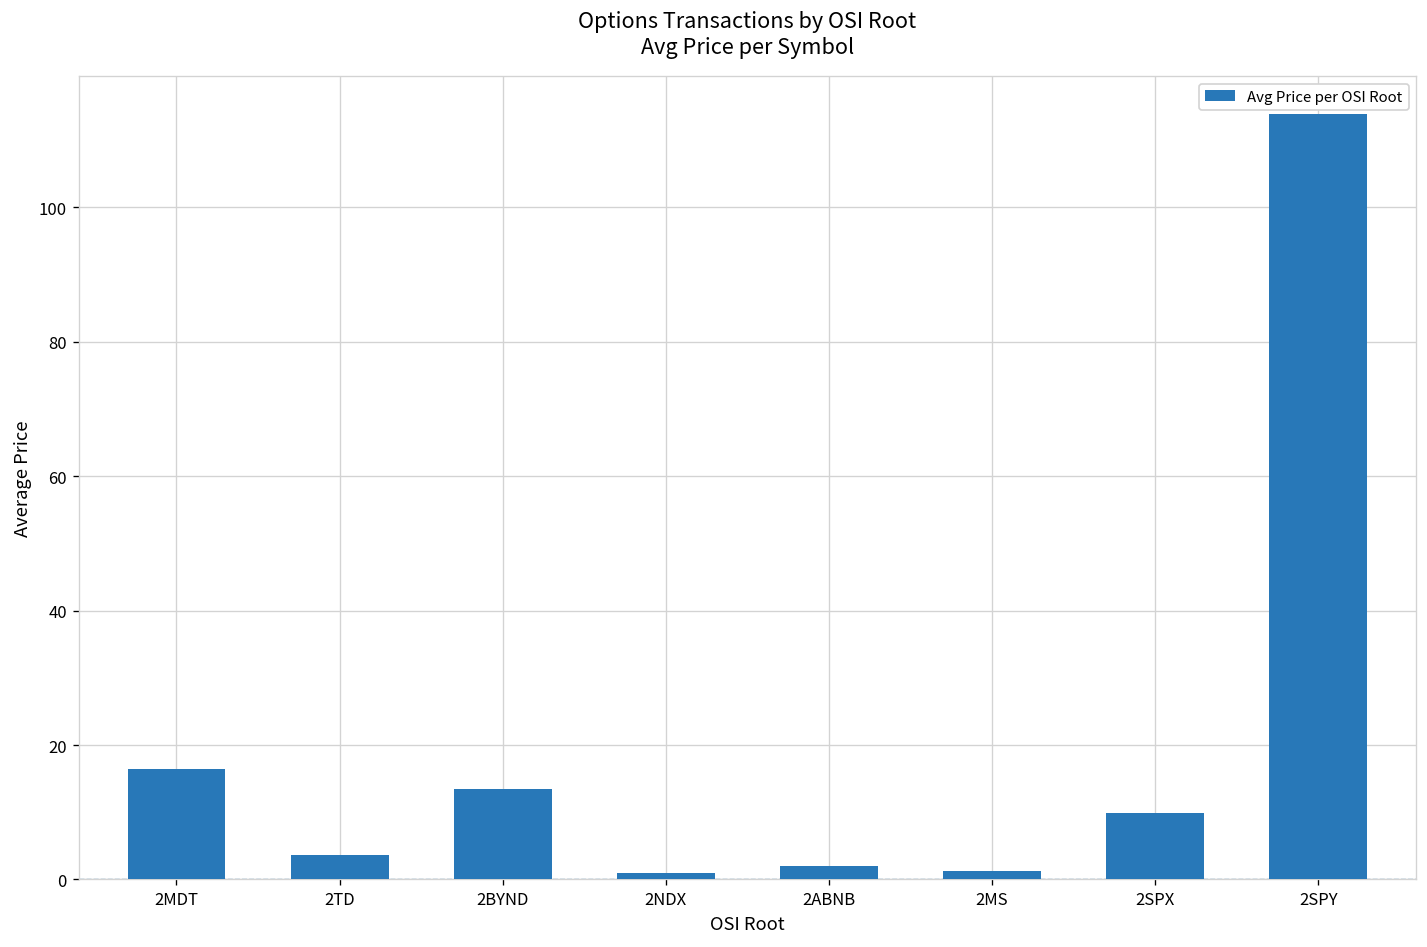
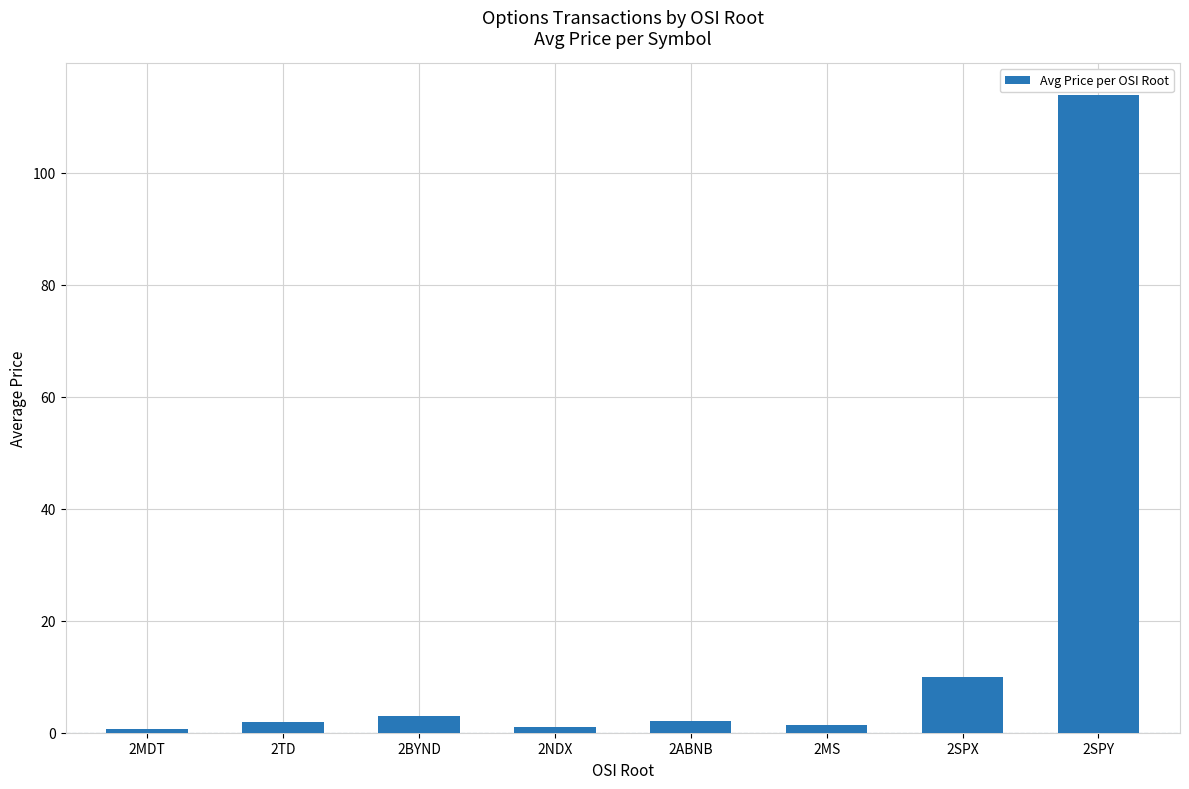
2MDT: 16 -> 1
2TD: 4 -> 2
2BYND: 13 -> 3
